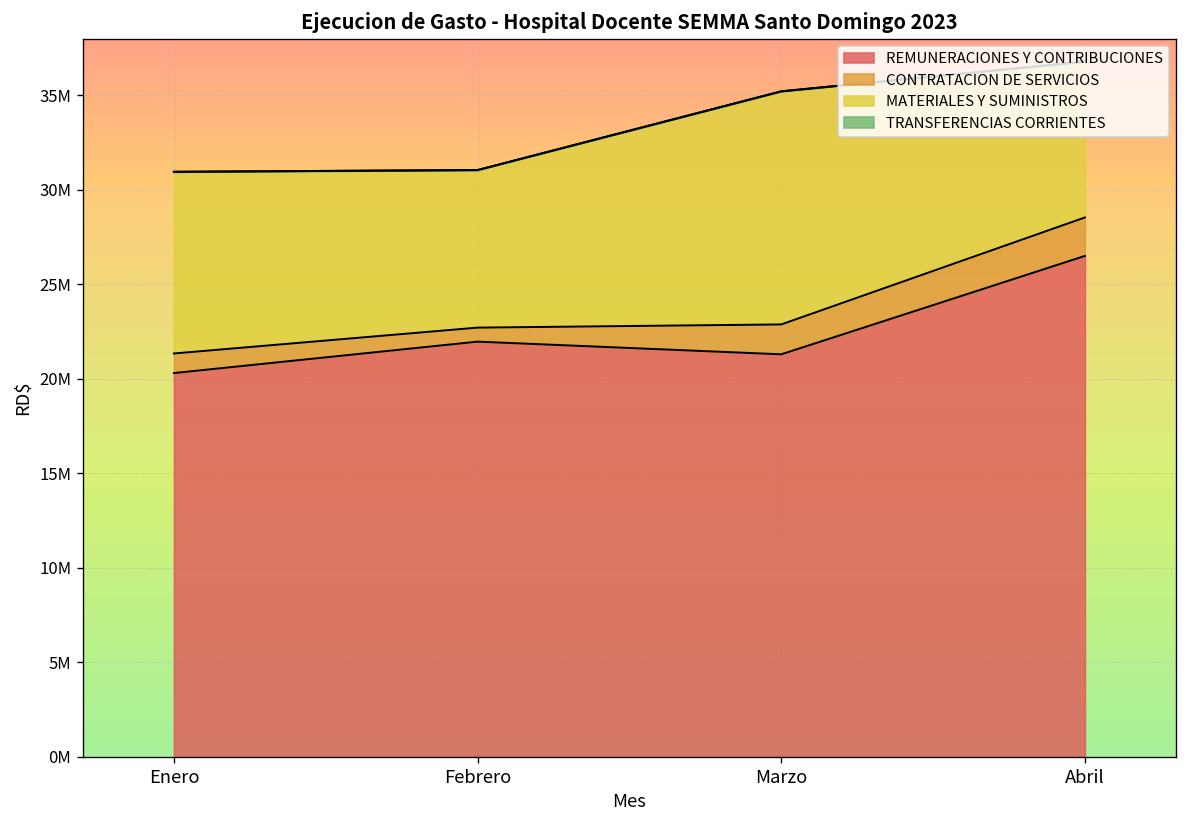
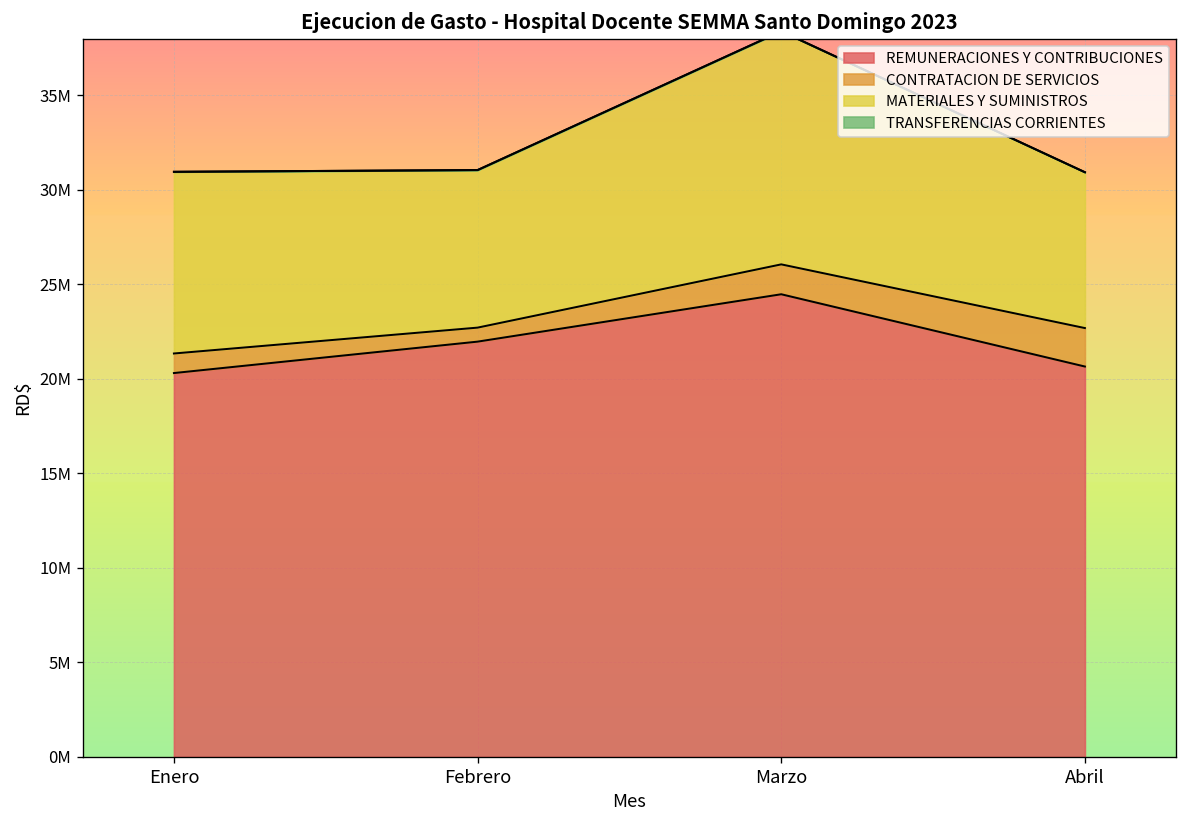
REMUNERACIONES Y CONTRIBUCIONES, Marzo: 21300000 -> 24500000
REMUNERACIONES Y CONTRIBUCIONES, Abril: 26500000 -> 20700000
